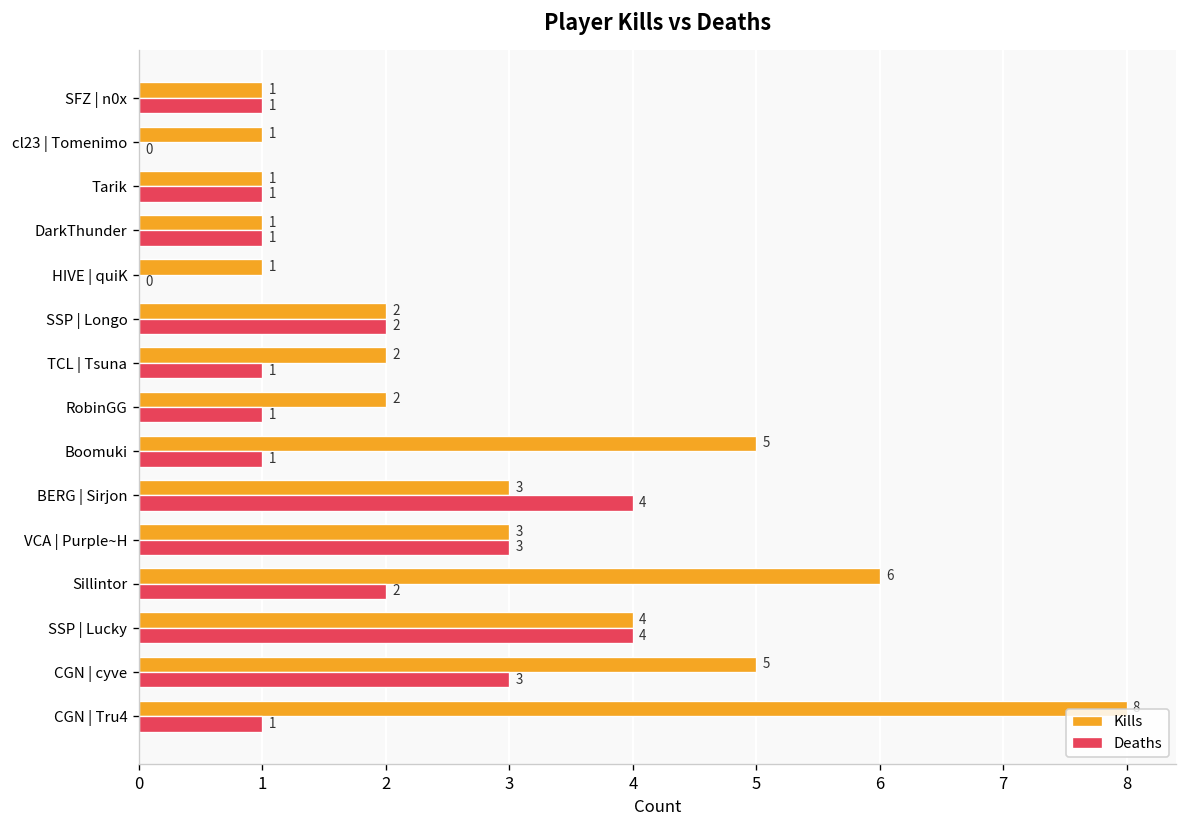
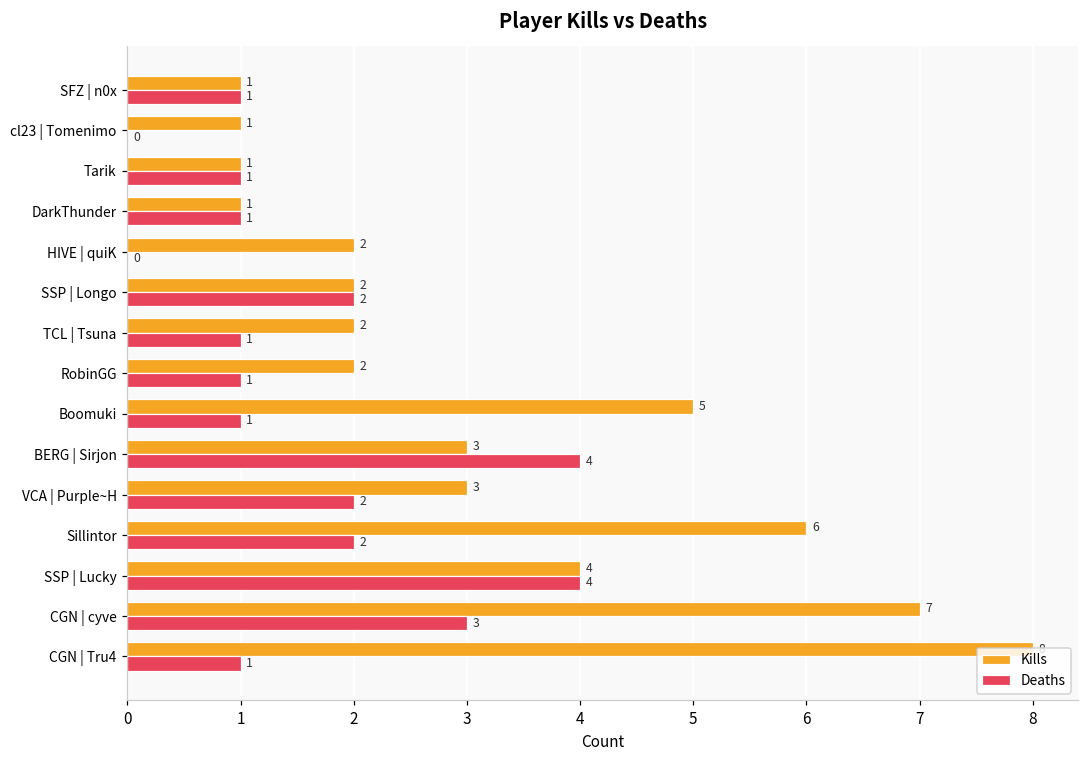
Kills, HIVE | quiK: 1 -> 2
Deaths, VCA | Purple~H: 3 -> 2
Kills, CGN | cyve: 5 -> 7
